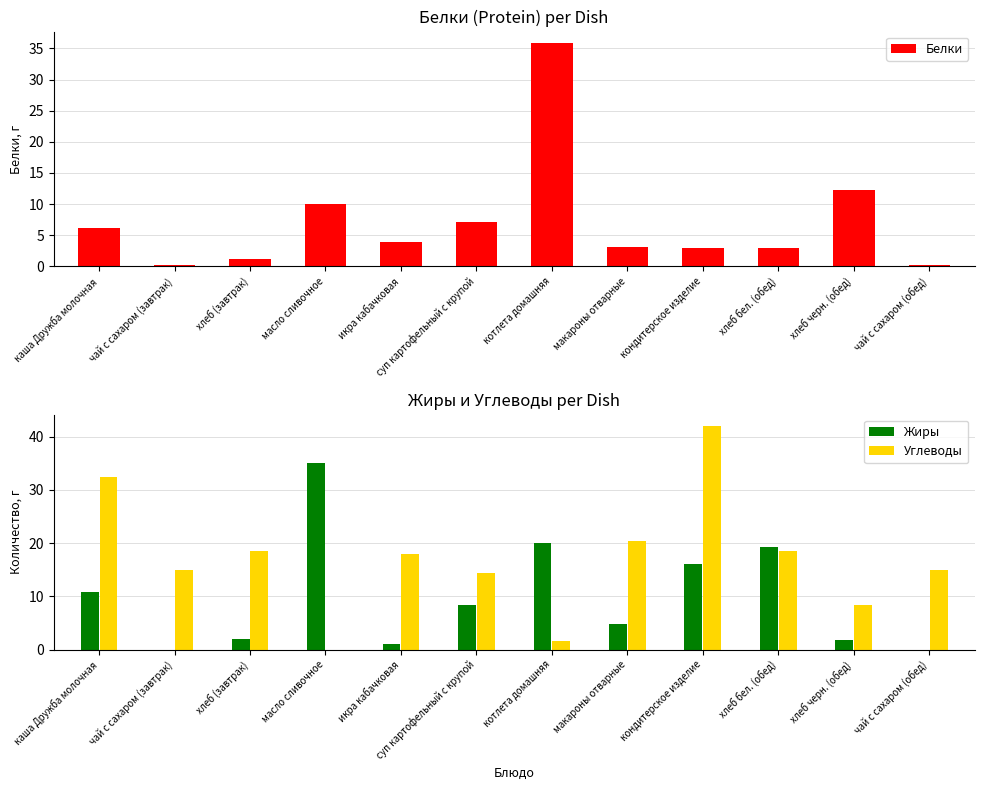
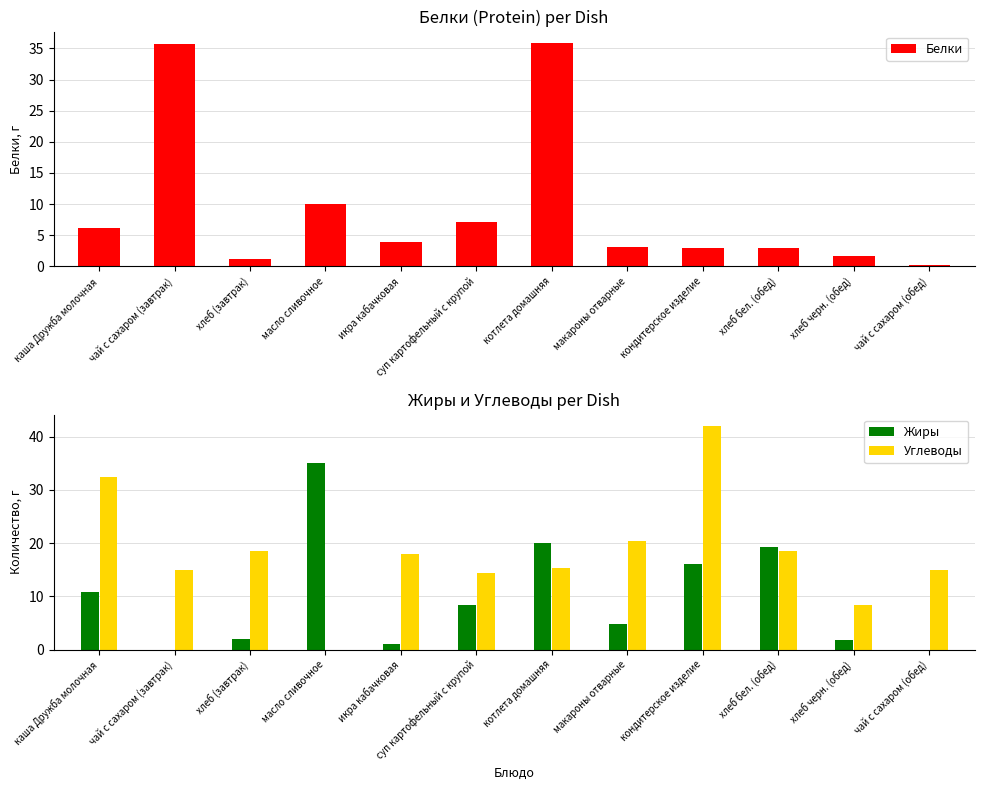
Белки (Protein) per Dish, чай с сахаром (завтрак): 0 -> 36
Белки (Protein) per Dish, хлеб черн. (обед): 12 -> 2
Жиры и Углеводы per Dish, Углеводы, котлета домашняя: 2 -> 15
